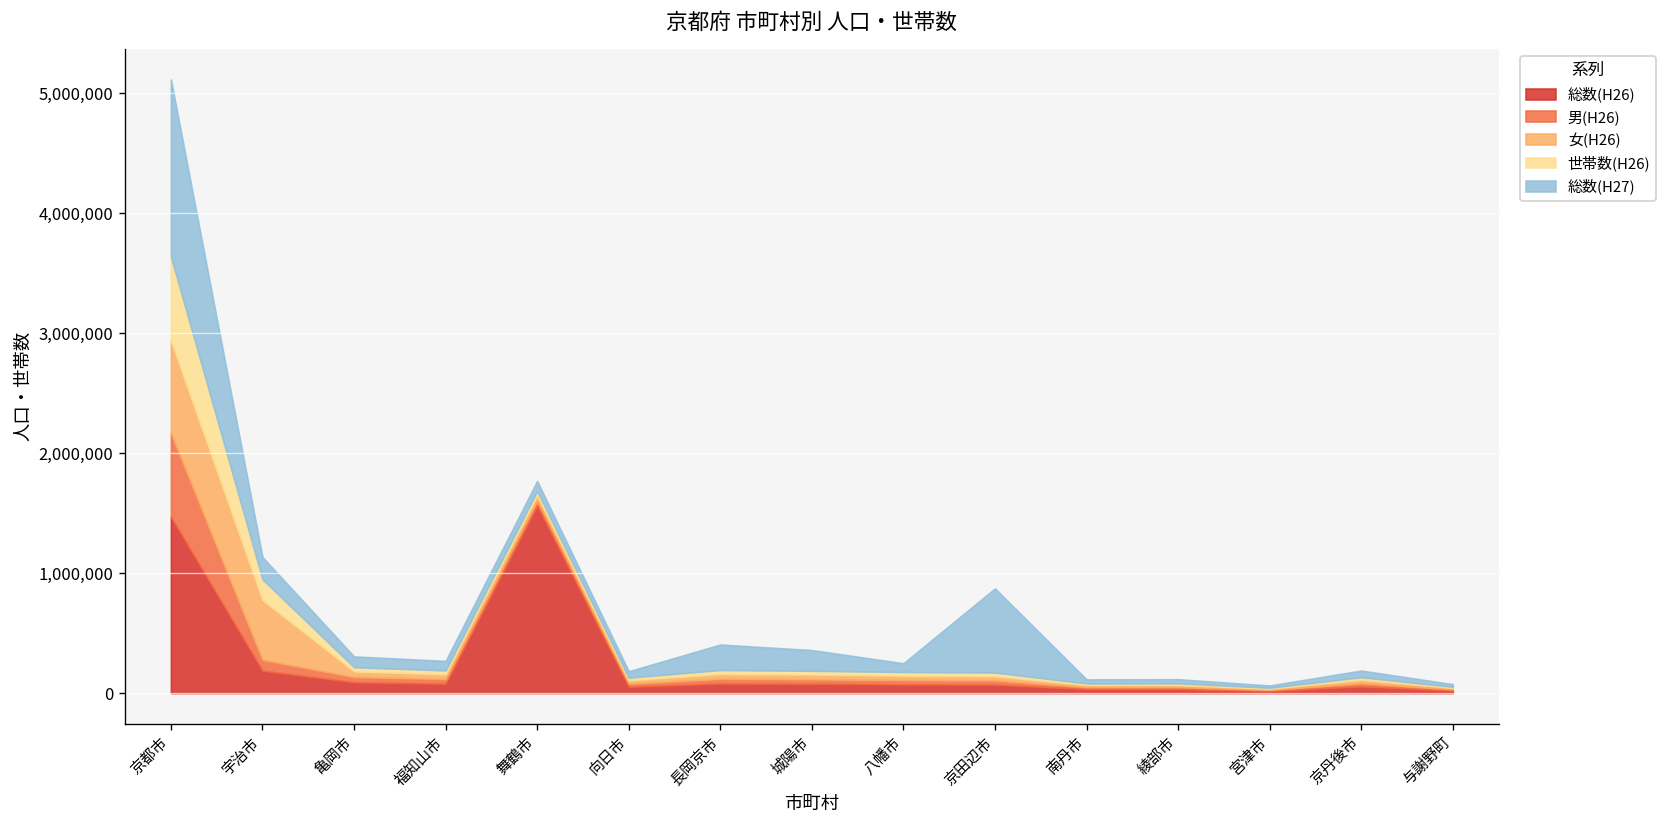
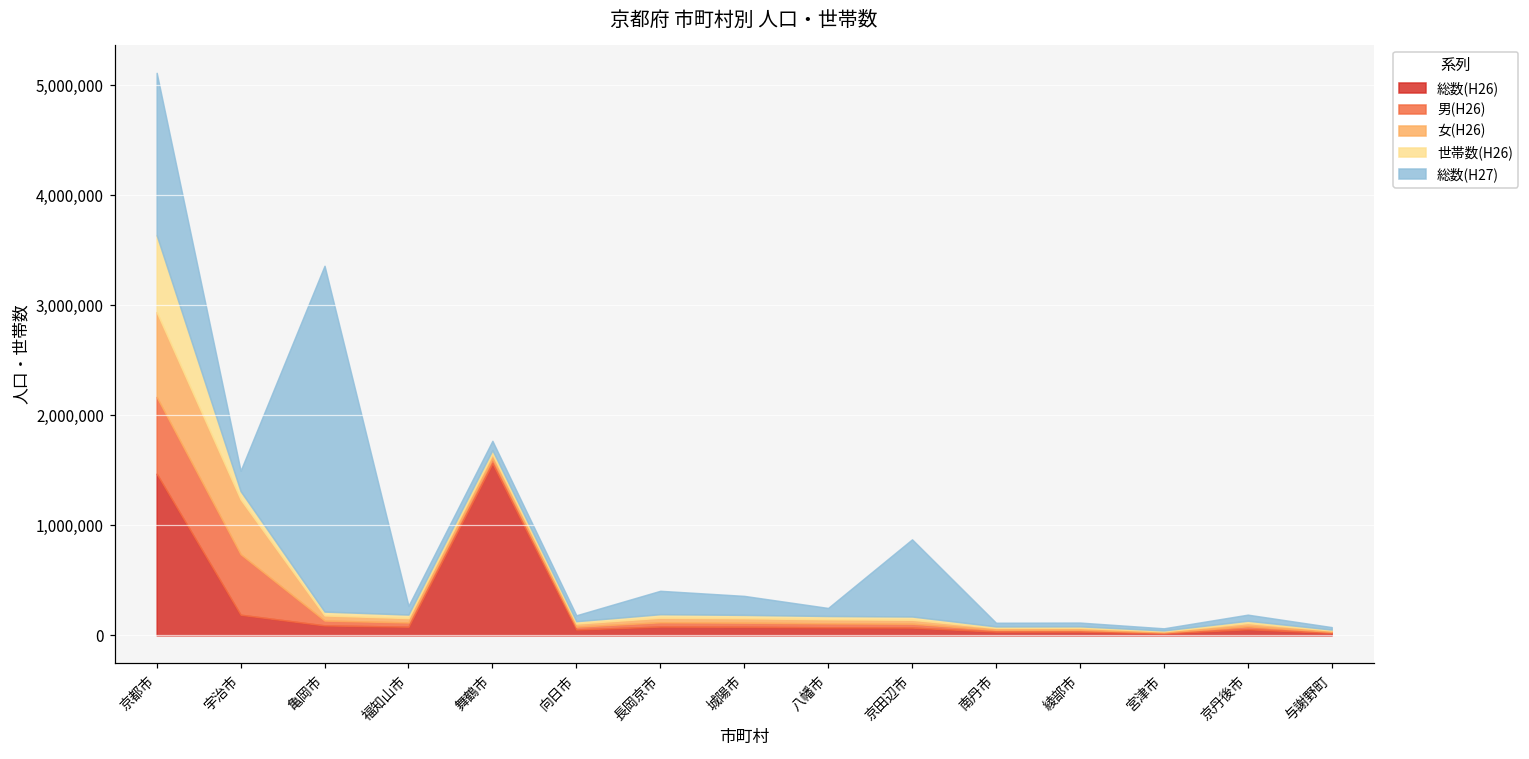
男(H26), 宇治市: 90,000 -> 550,000
世帯数(H26), 宇治市: 170,000 -> 80,000
総数(H27), 亀岡市: 90,000 -> 3,140,000
